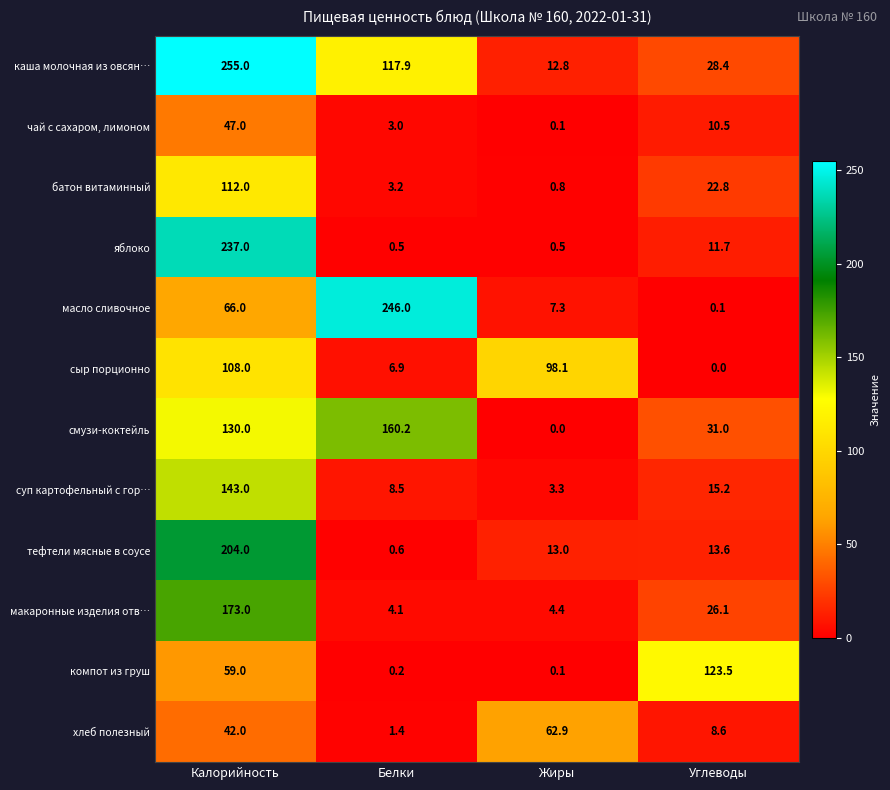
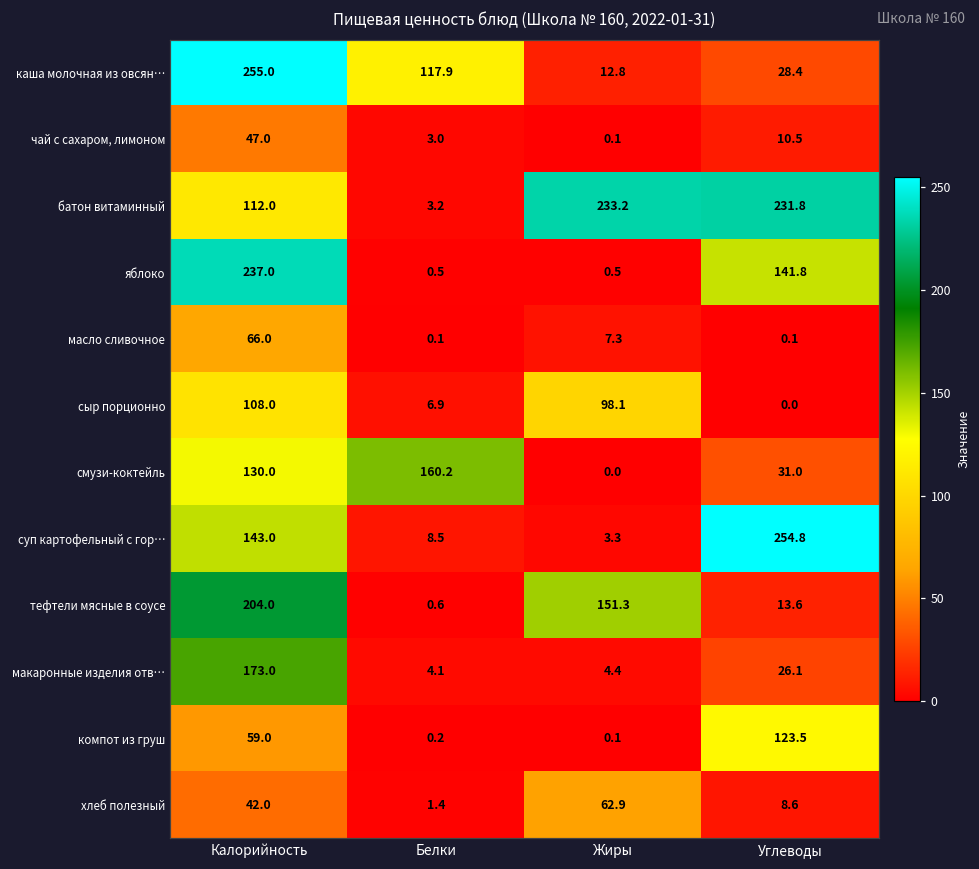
батон витаминный, Жиры: 0.8 -> 233.2
батон витаминный, Углеводы: 22.8 -> 231.8
яблоко, Углеводы: 11.7 -> 141.8
масло сливочное, Белки: 246.0 -> 0.1
суп картофельный с гор…, Углеводы: 15.2 -> 254.8
тефтели мясные в соусе, Жиры: 13.0 -> 151.3
